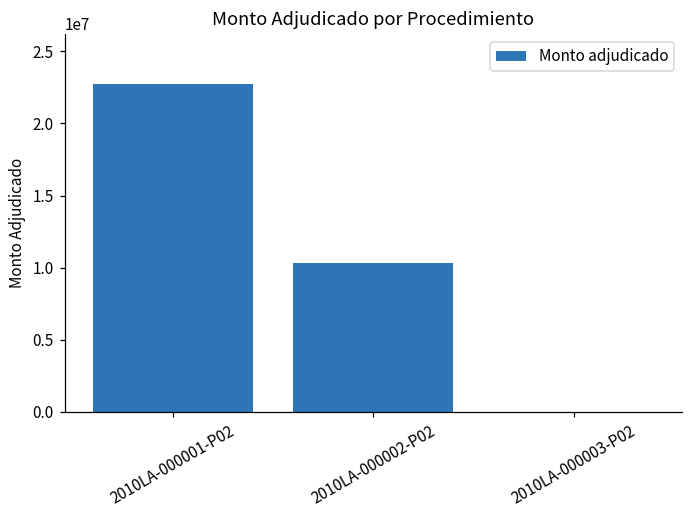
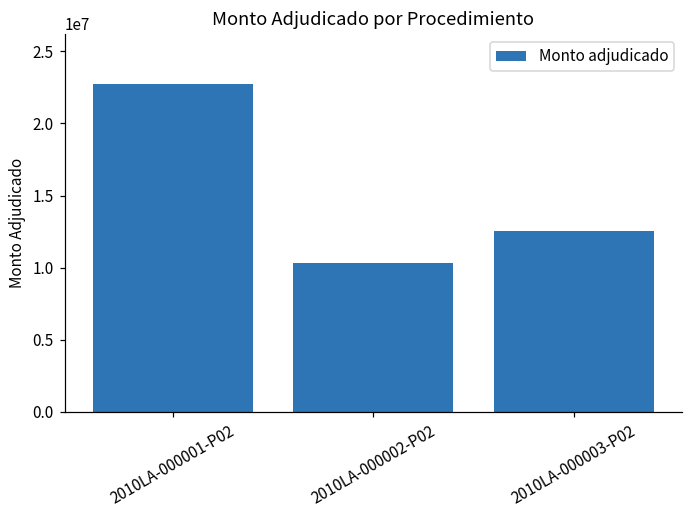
2010LA-000003-P02: 0 -> 12600000
